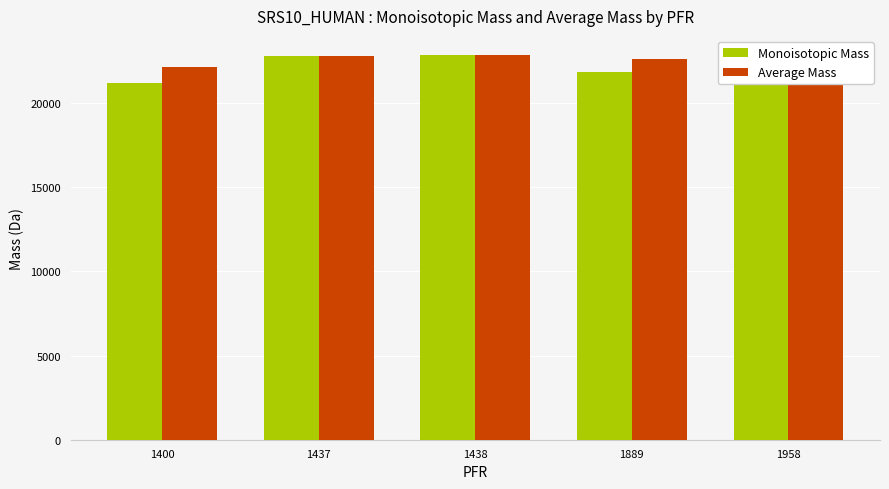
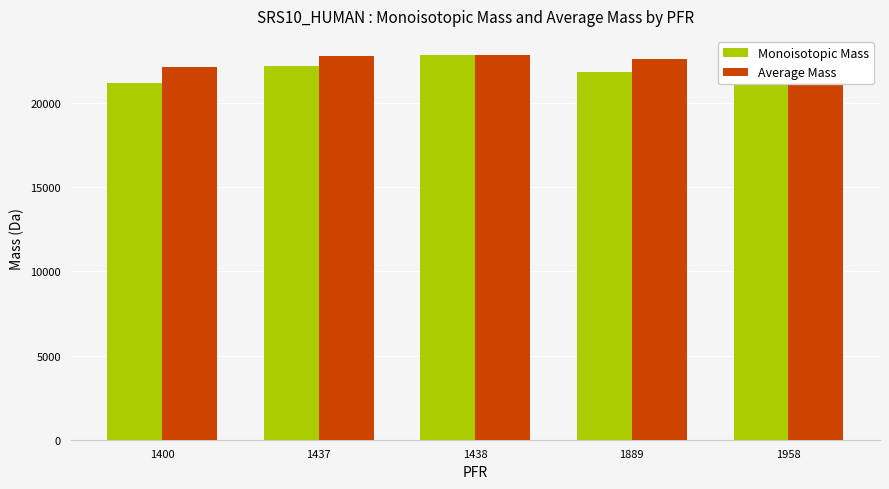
Monoisotopic Mass, 1437: 22800 -> 22200
